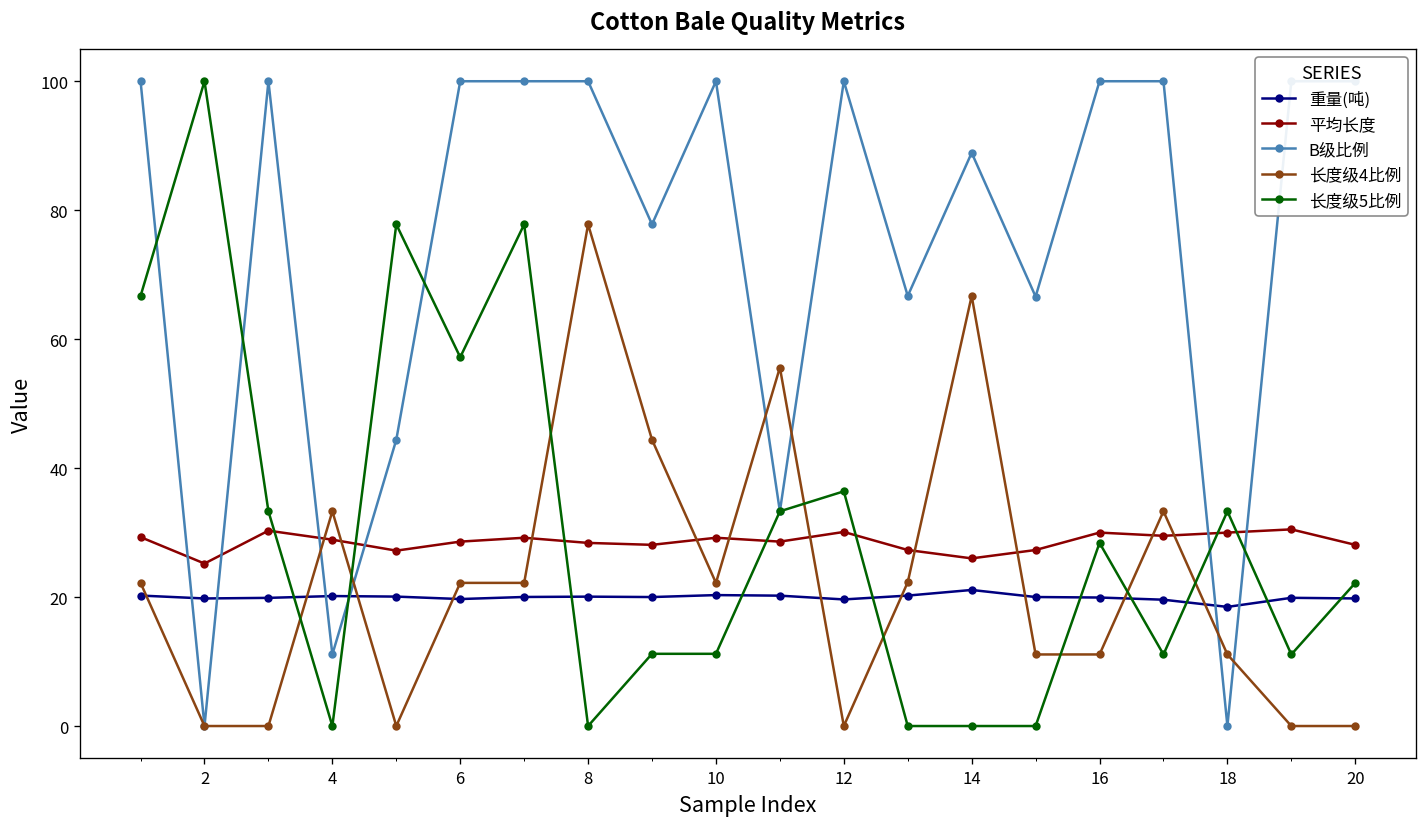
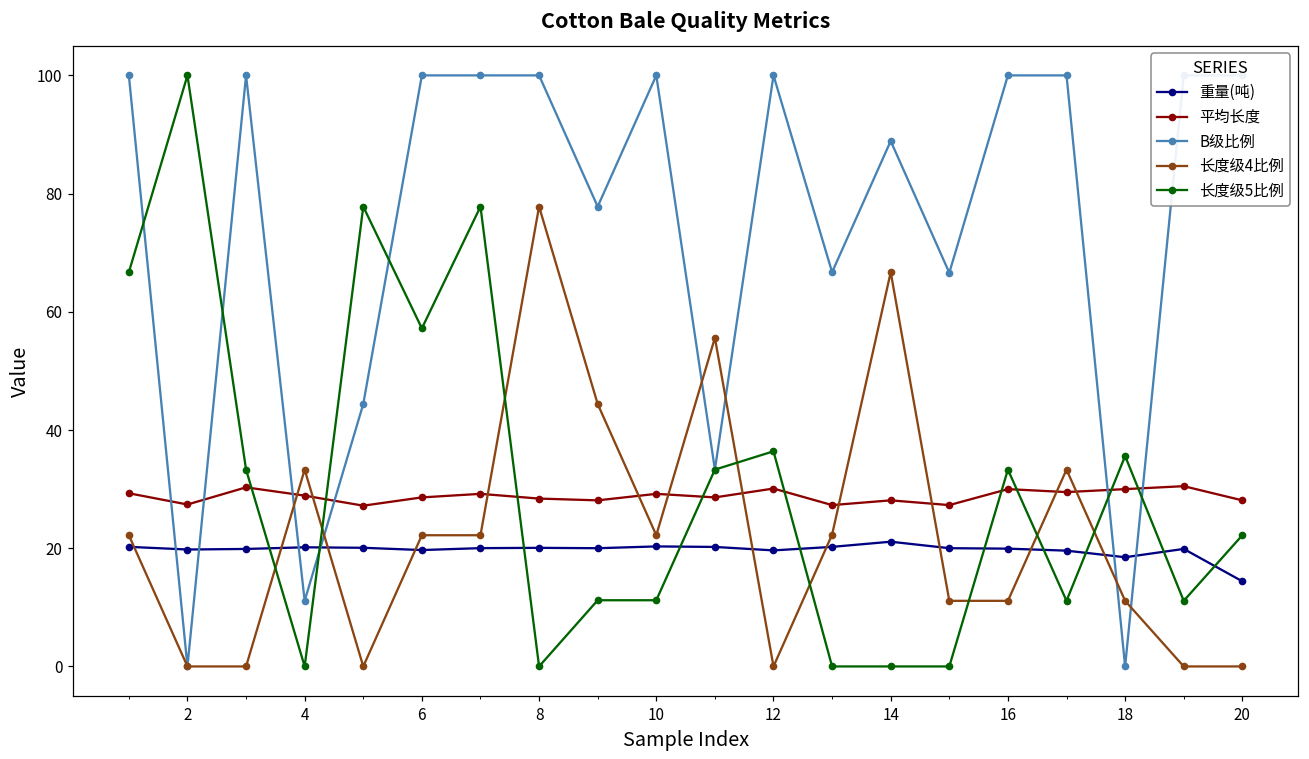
平均长度, 2: 25 -> 27
平均长度, 14: 26 -> 28
长度级5比例, 16: 28 -> 33
长度级5比例, 18: 33 -> 36
重量(吨), 20: 20 -> 14
